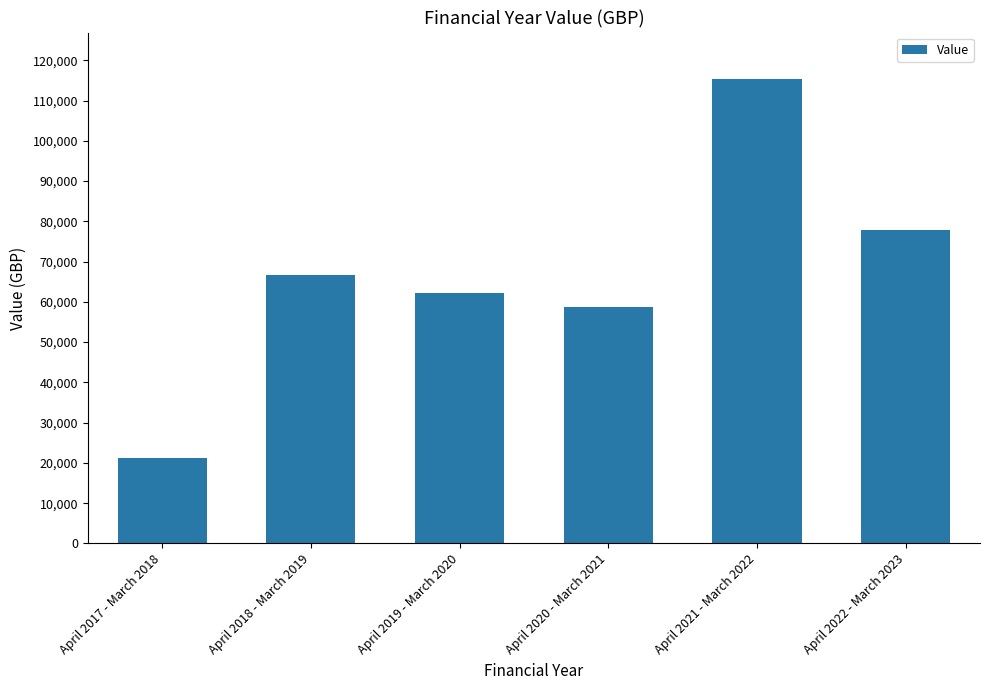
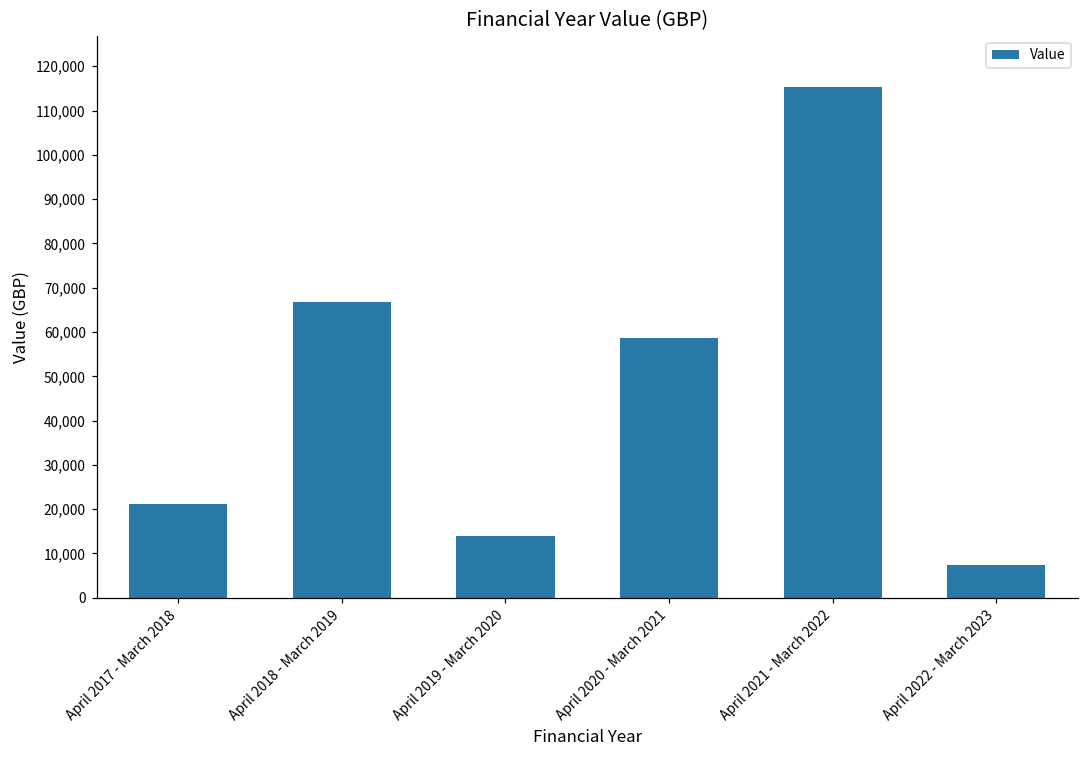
April 2019 - March 2020: 62,000 -> 14,000
April 2022 - March 2023: 78,000 -> 8,000
